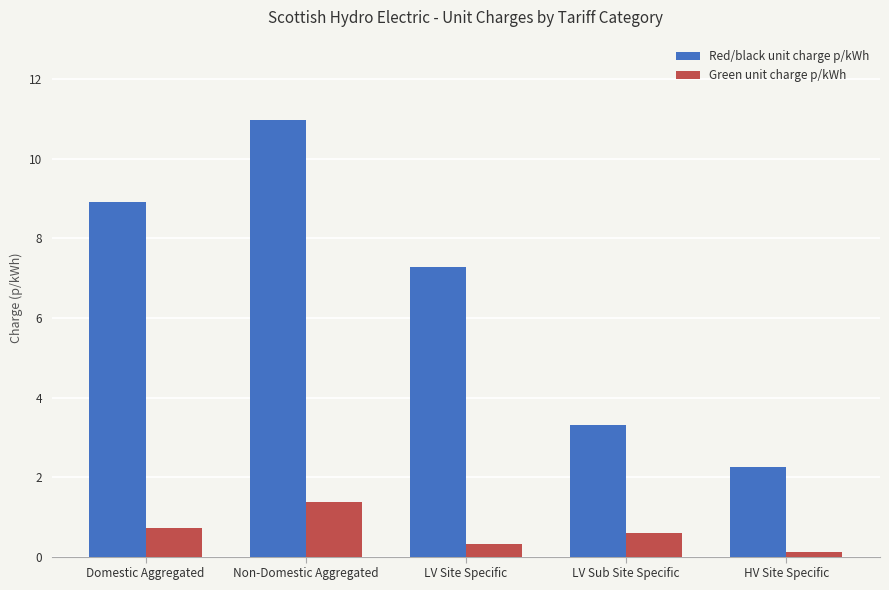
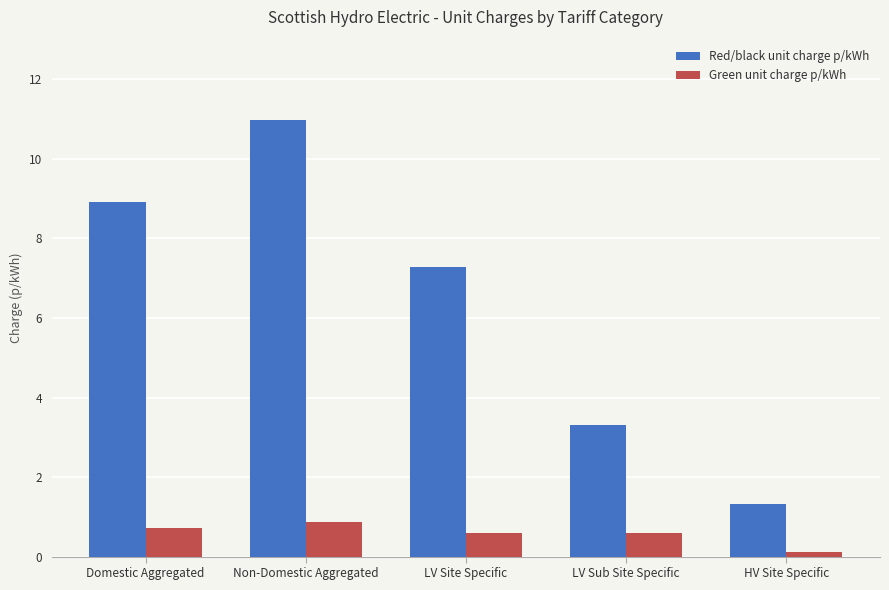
Green unit charge p/kWh, Non-Domestic Aggregated: 1.4 -> 0.9
Green unit charge p/kWh, LV Site Specific: 0.3 -> 0.6
Red/black unit charge p/kWh, HV Site Specific: 2.3 -> 1.3
